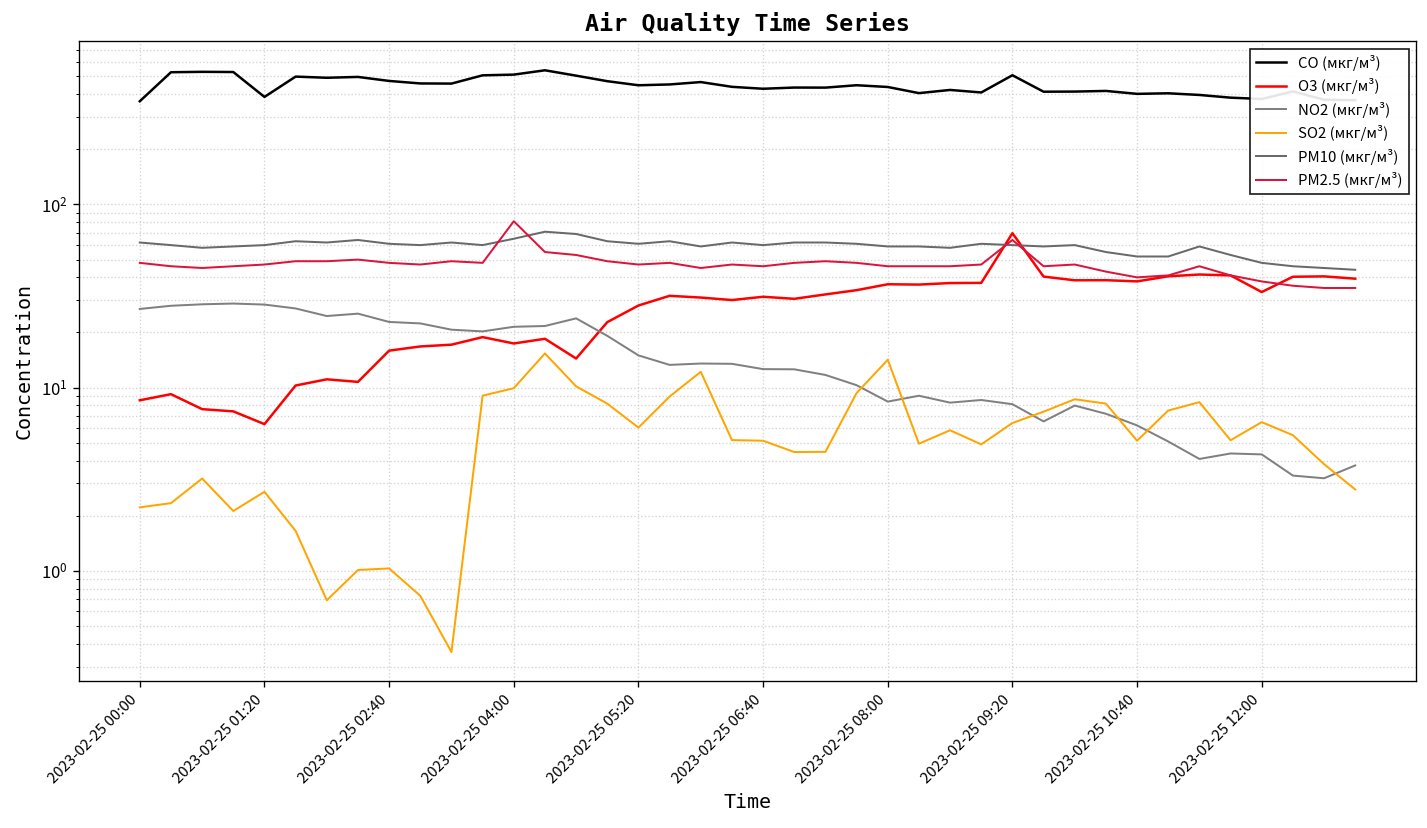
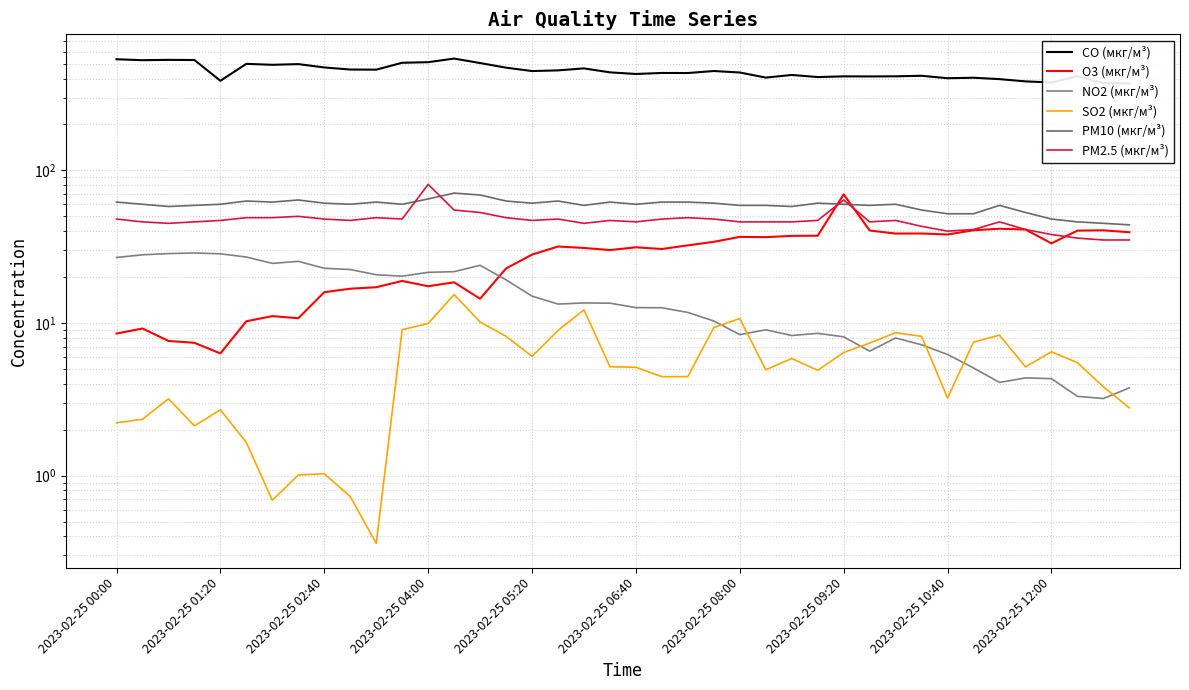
CO (мкг/м³), 2023-02-25 00:00: 370 -> 530
SO2 (мкг/м³), 2023-02-25 08:00: 14 -> 11
CO (мкг/м³), 2023-02-25 09:20: 510 -> 410
SO2 (мкг/м³), 2023-02-25 10:40: 5.1 -> 3.2
